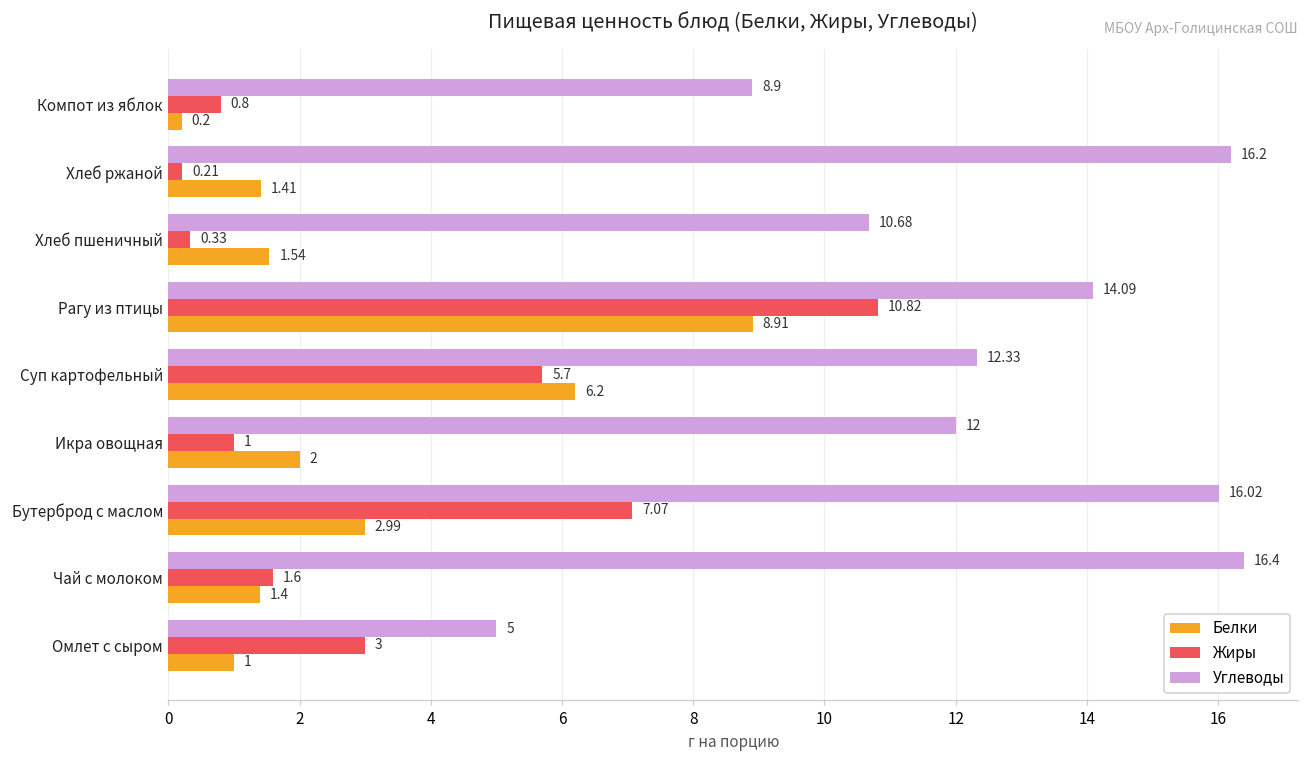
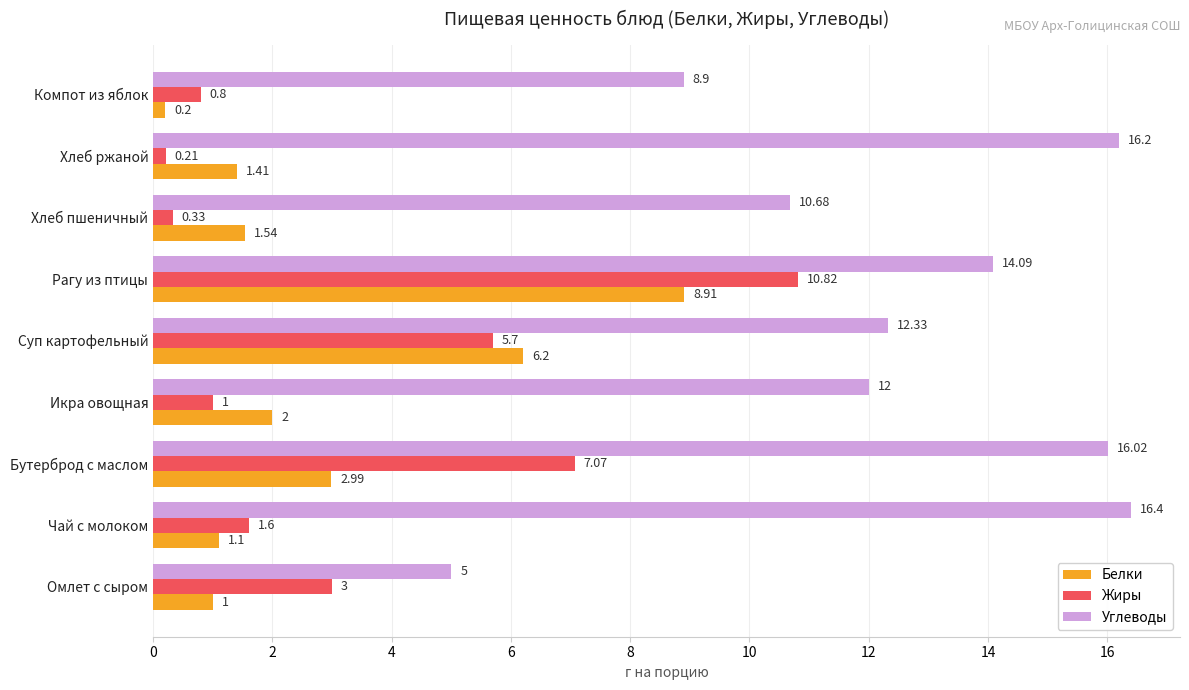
Белки, Чай с молоком: 1.4 -> 1.1
